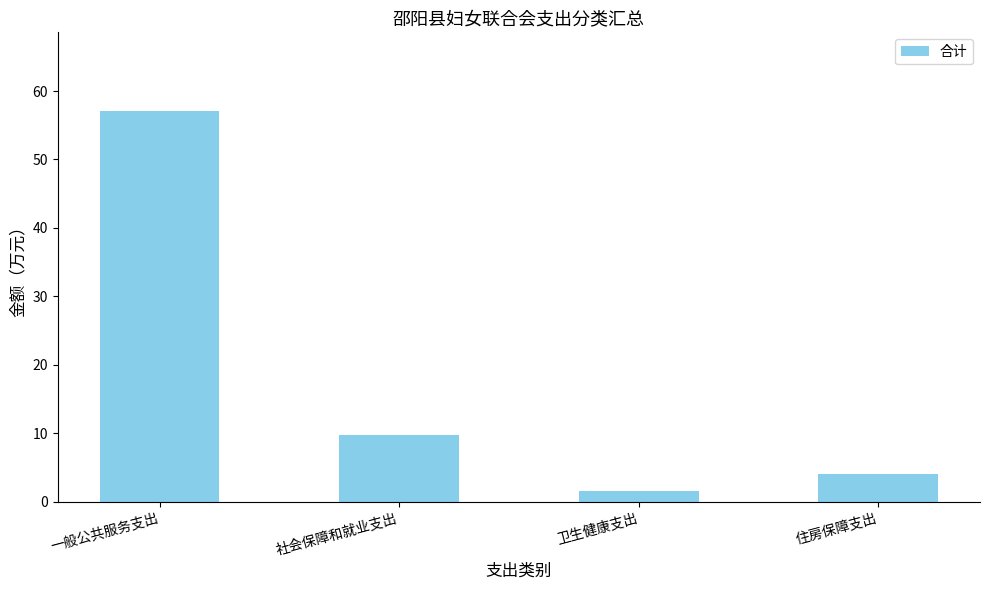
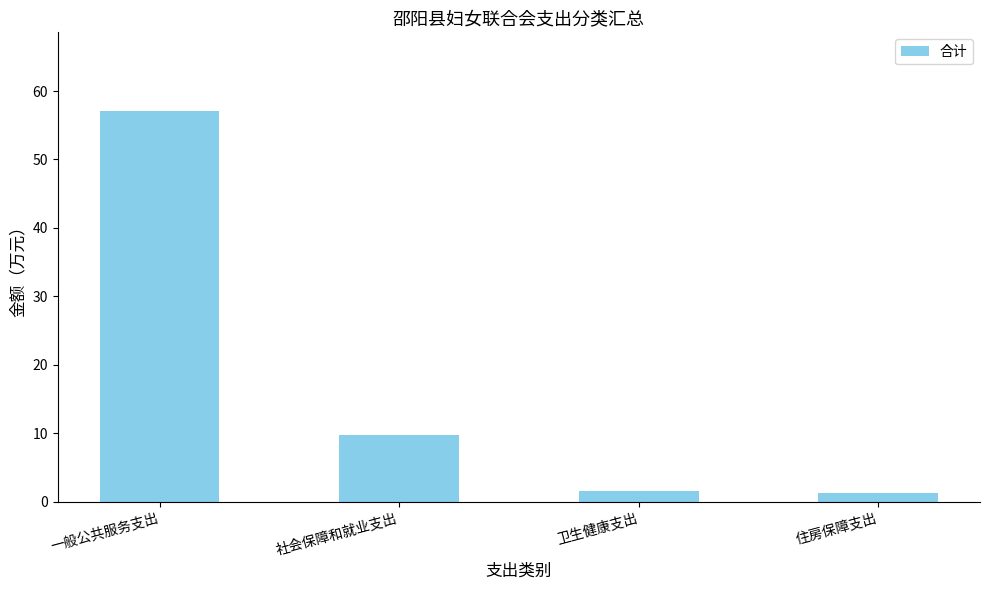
住房保障支出: 4 -> 1
